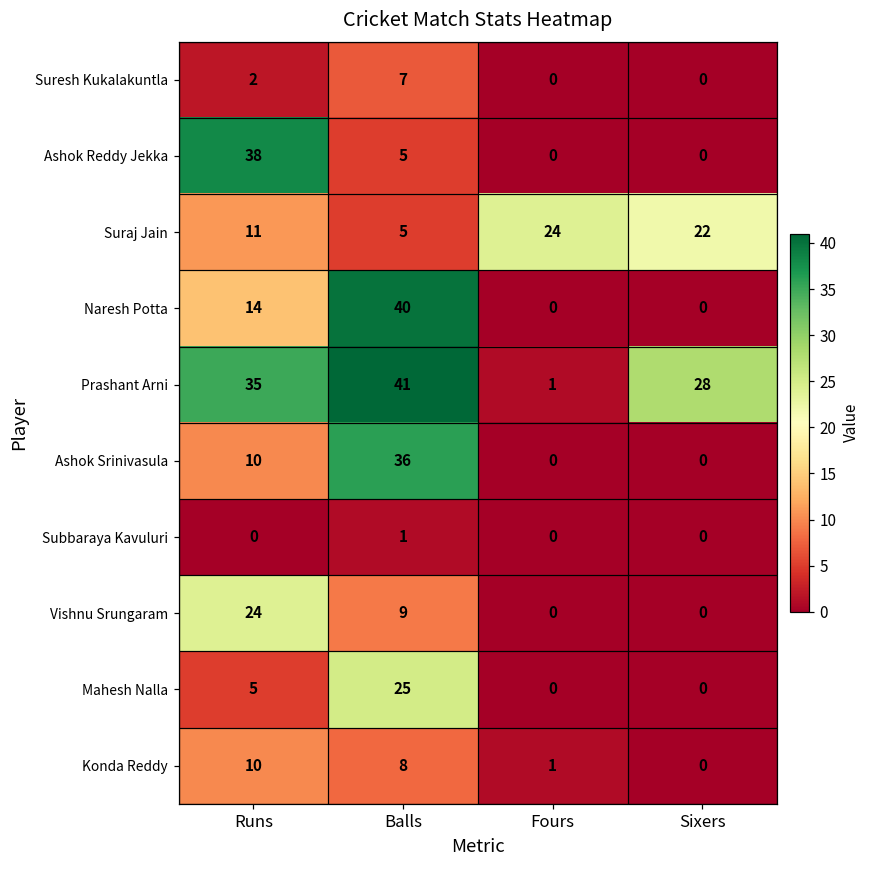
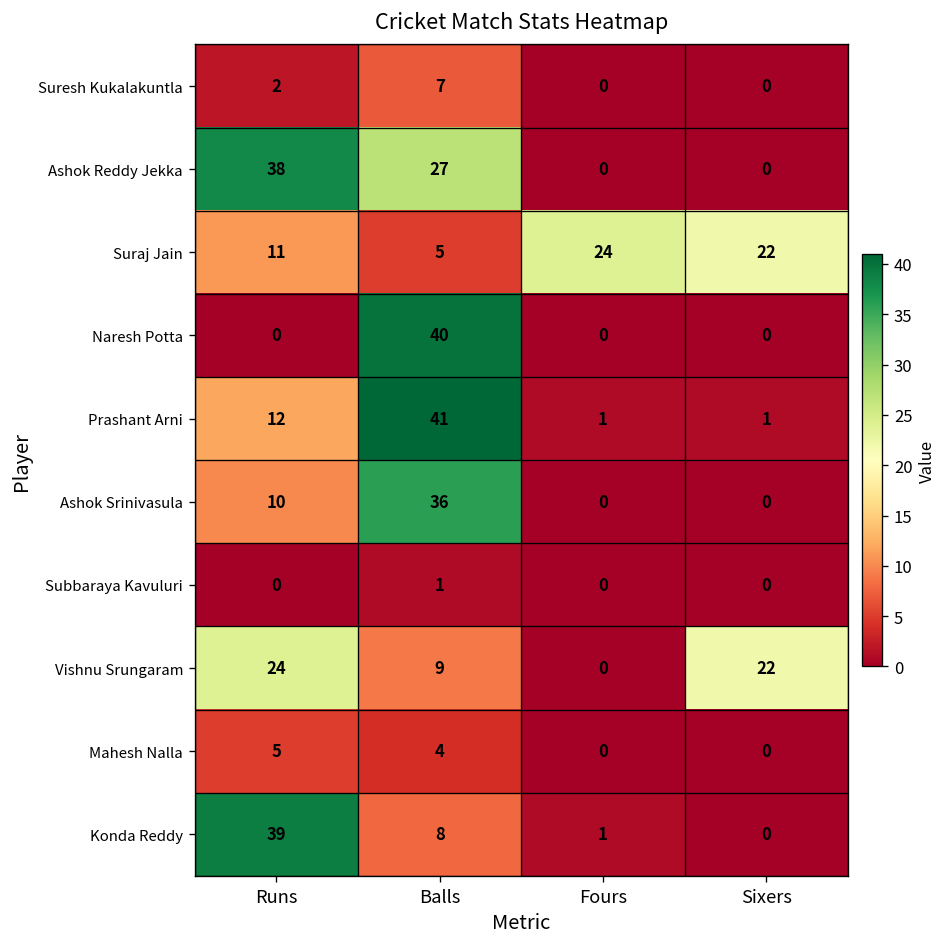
Ashok Reddy Jekka, Balls: 5 -> 27
Naresh Potta, Runs: 14 -> 0
Prashant Arni, Runs: 35 -> 12
Prashant Arni, Sixers: 28 -> 1
Vishnu Srungaram, Sixers: 0 -> 22
Mahesh Nalla, Balls: 25 -> 4
Konda Reddy, Runs: 10 -> 39
